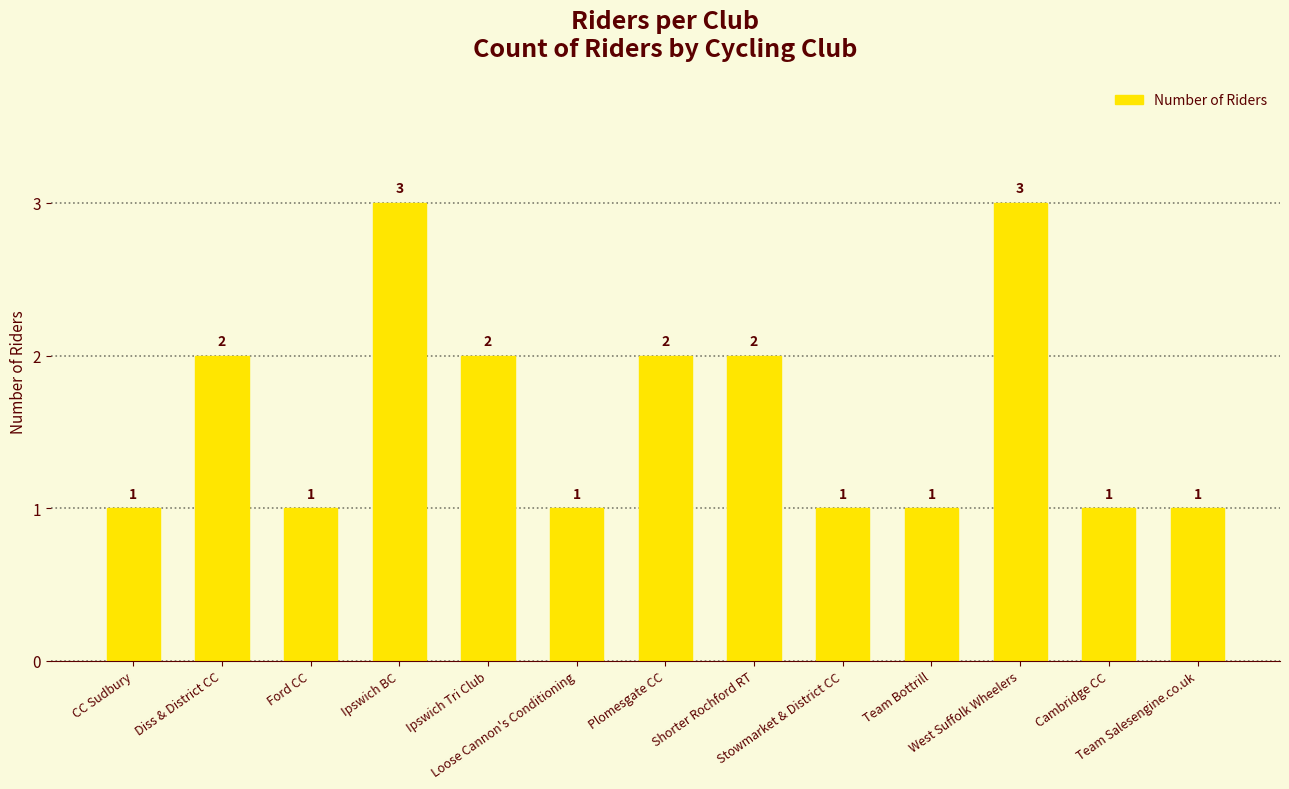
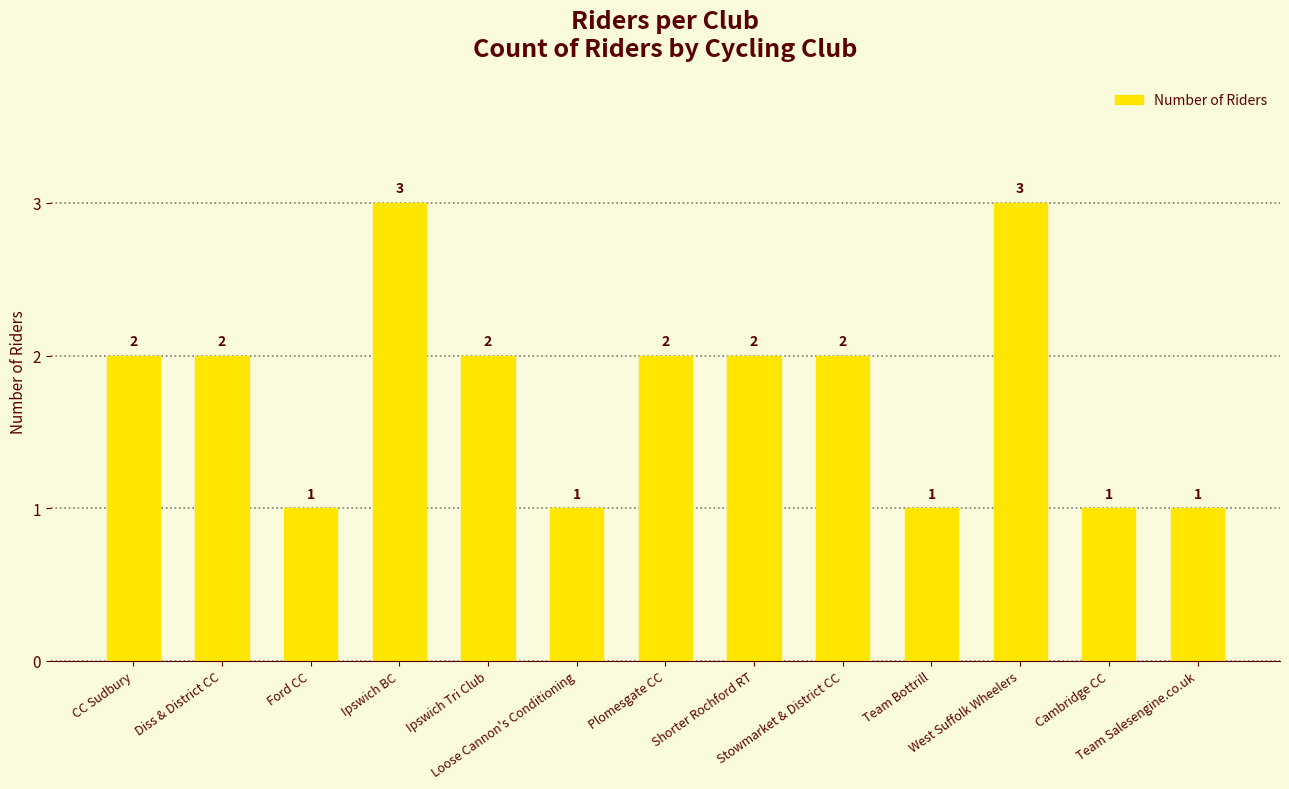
CC Sudbury: 1 -> 2
Stowmarket & District CC: 1 -> 2
